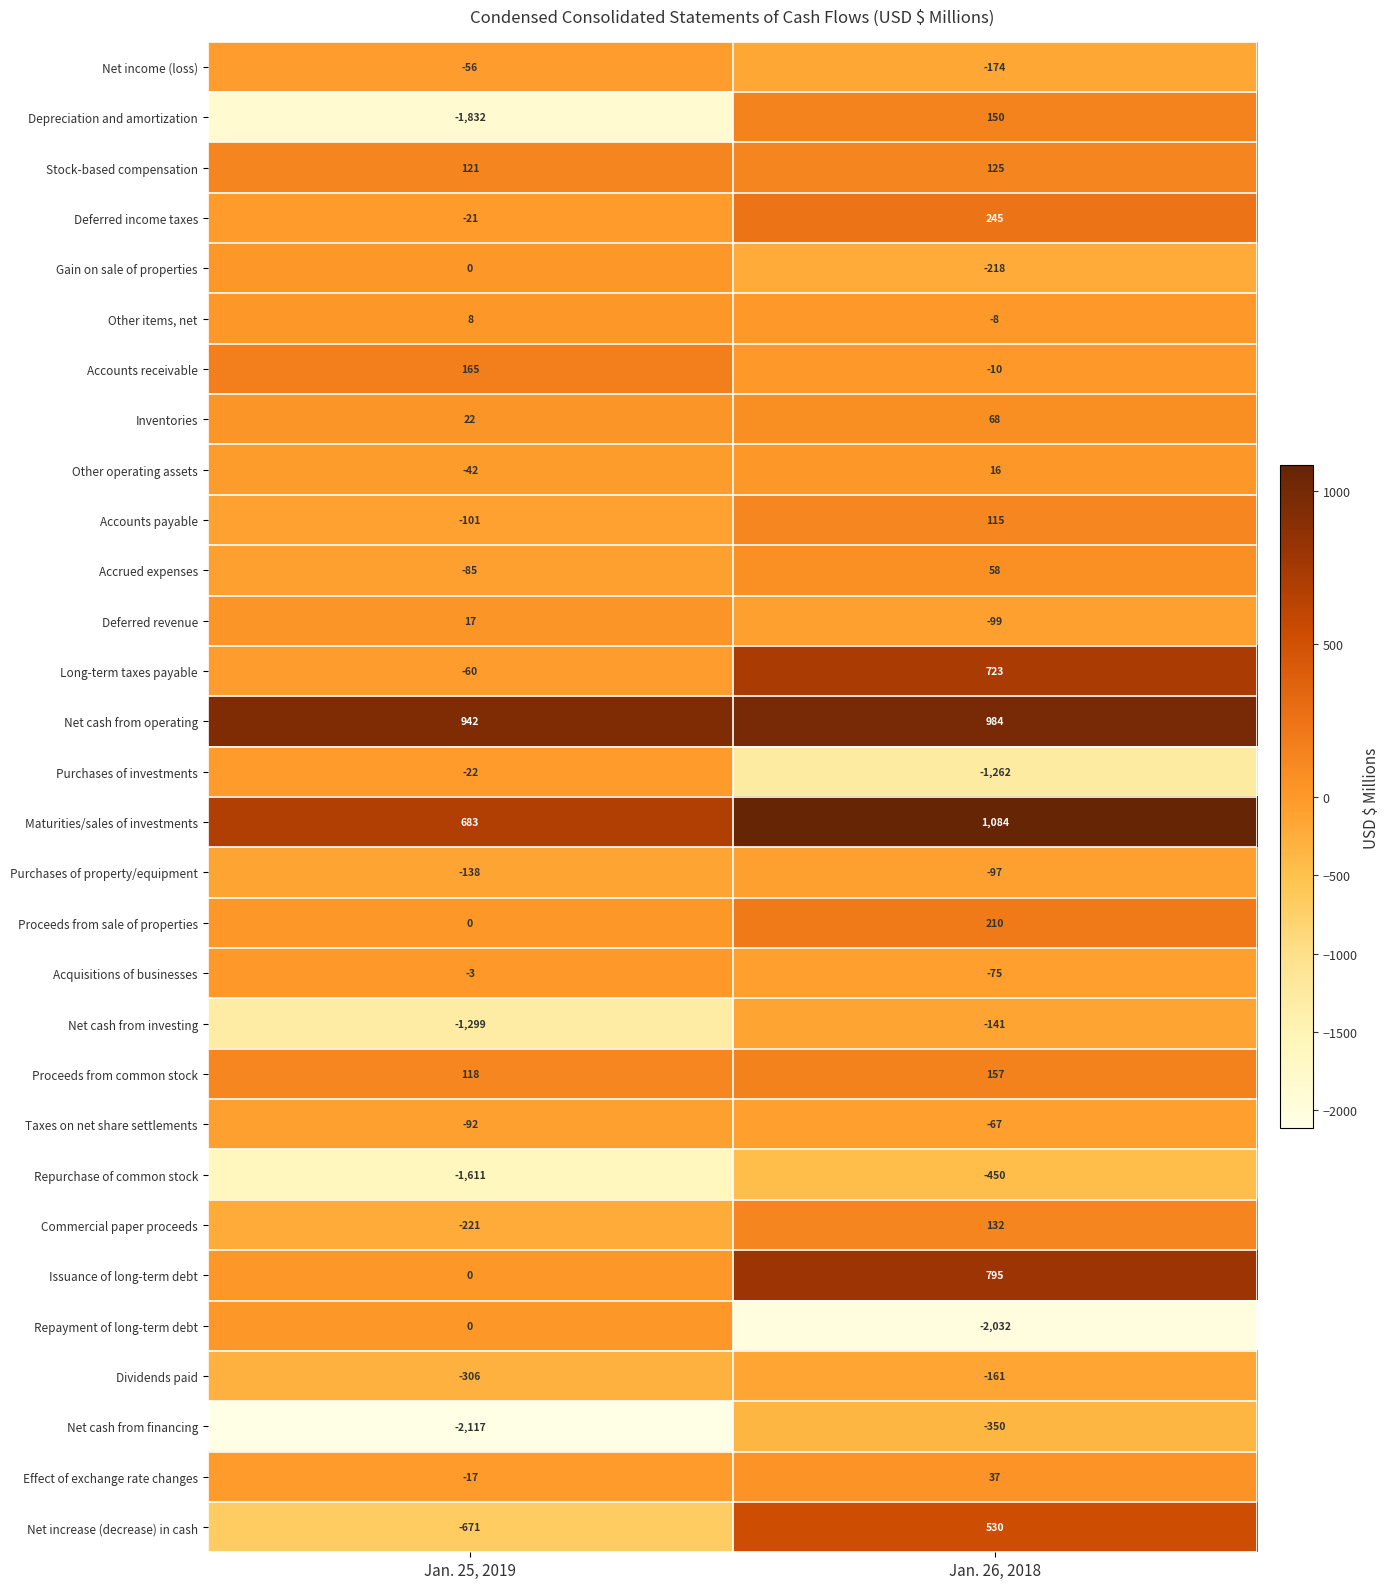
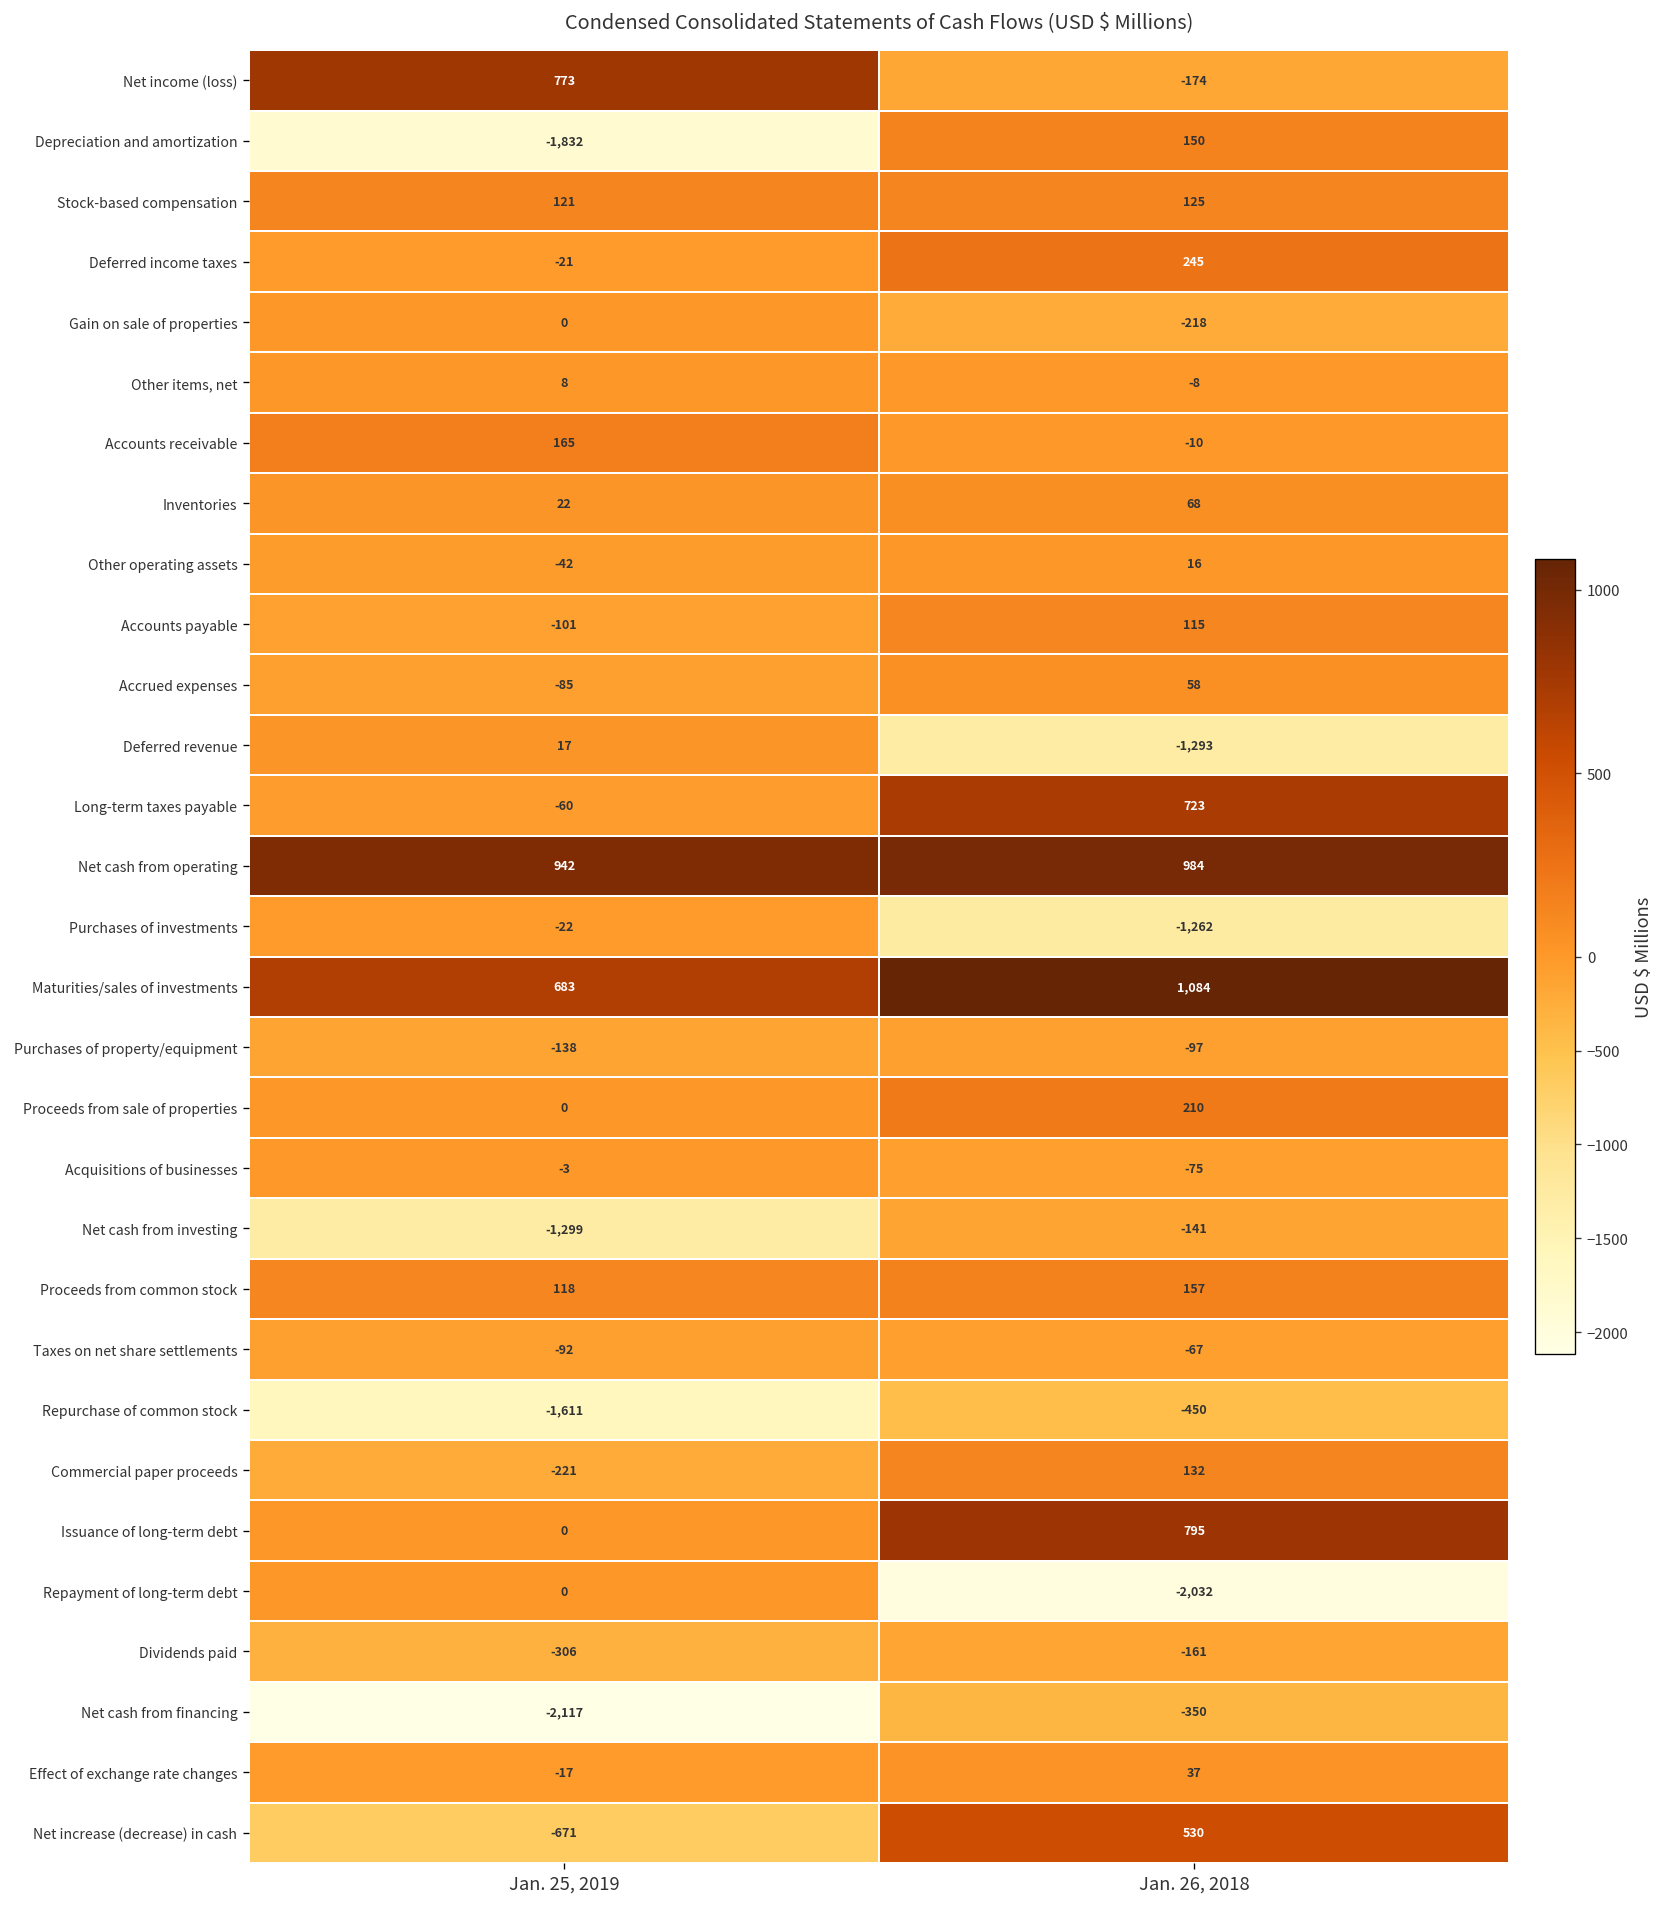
Net income (loss), Jan. 25, 2019: -56 -> 773
Deferred revenue, Jan. 26, 2018: -99 -> -1,293
